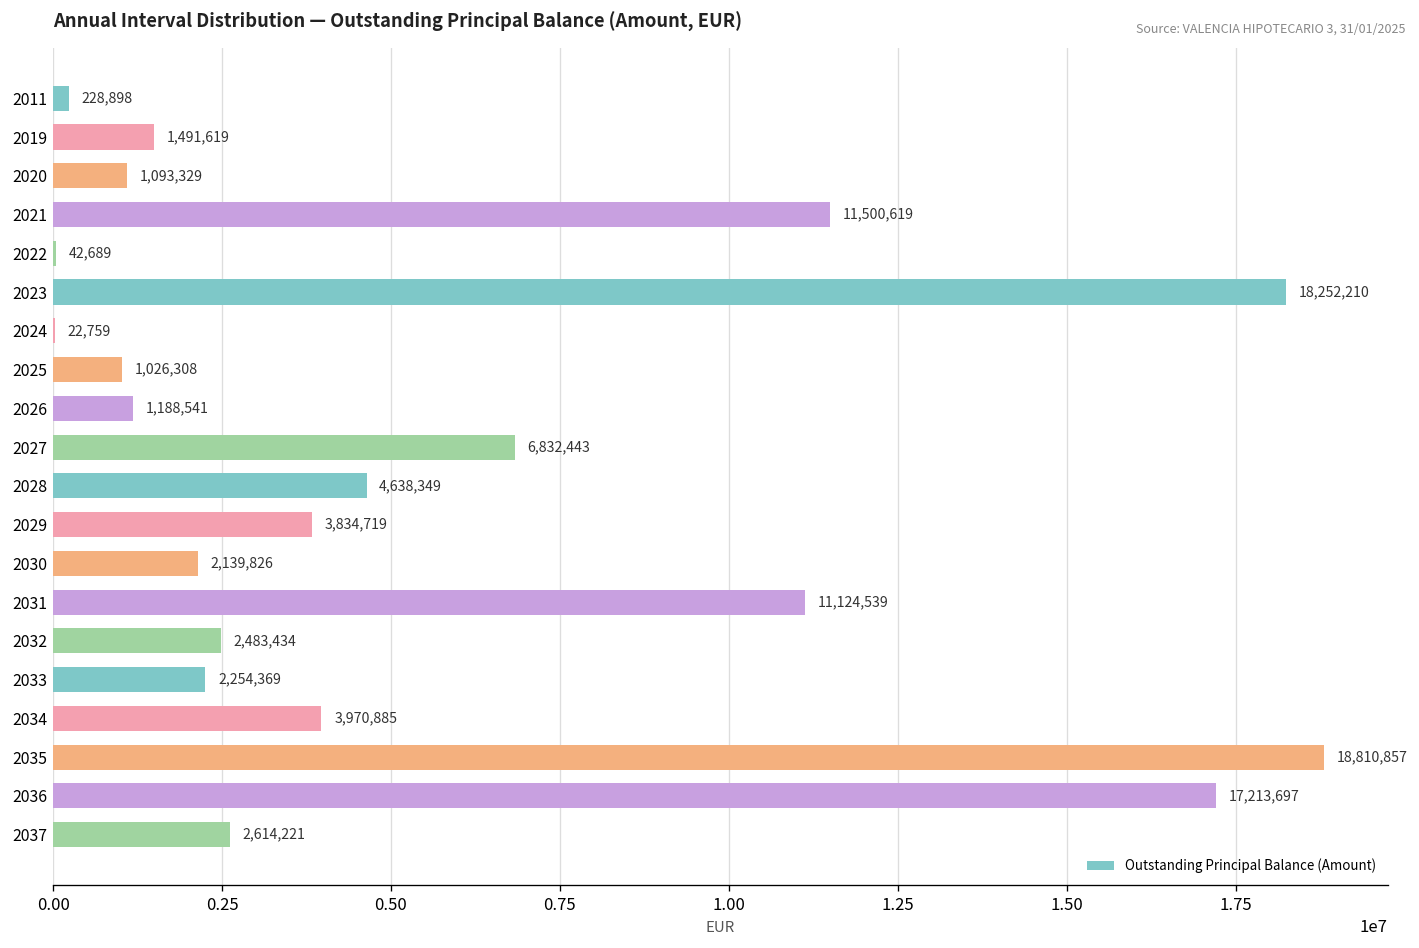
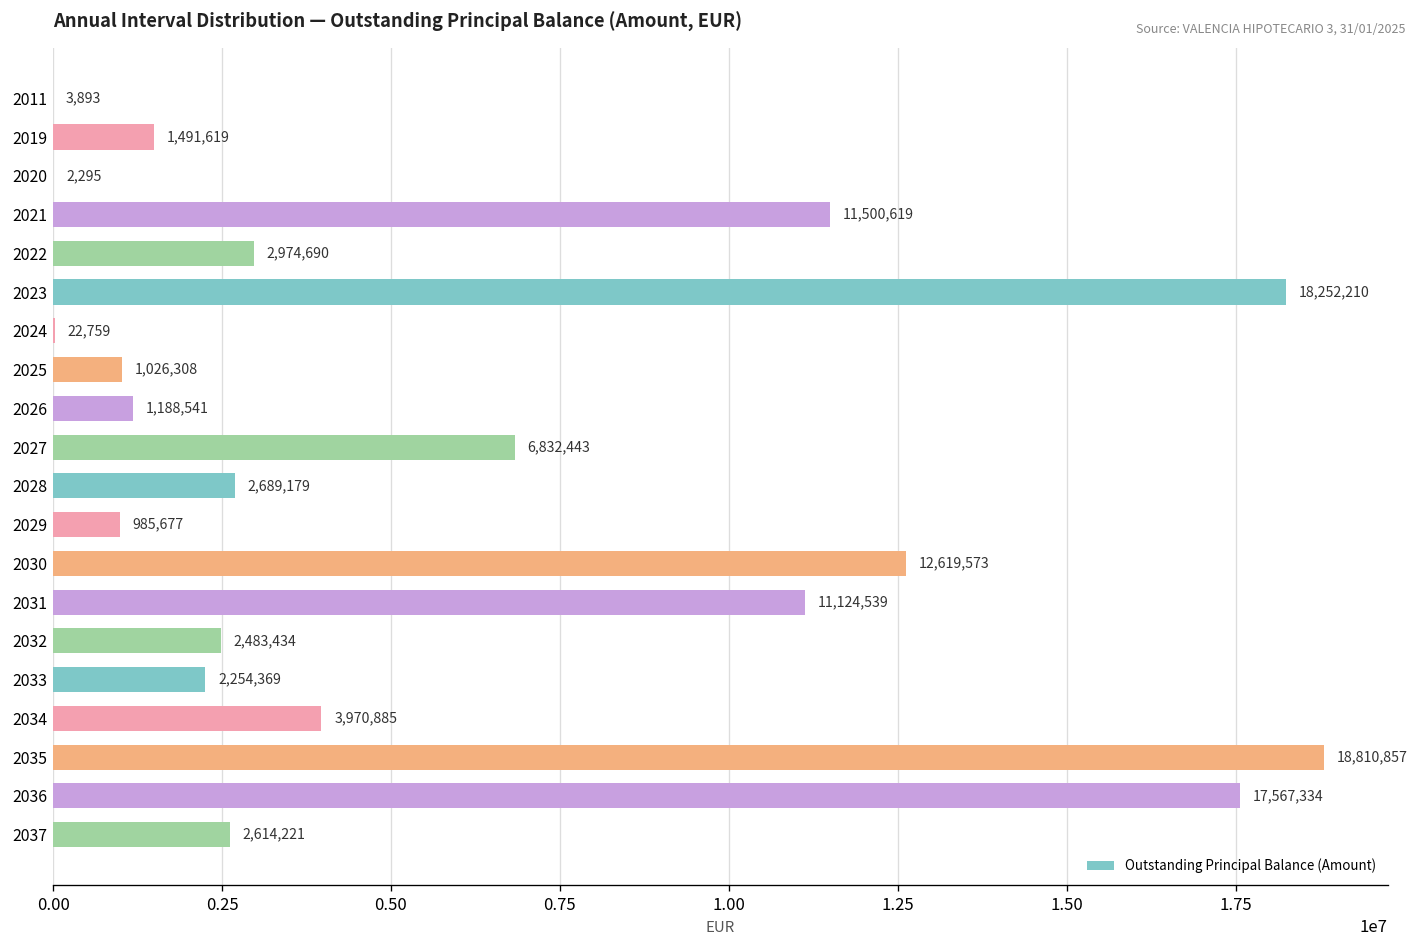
2011: 228,898 -> 3,893
2020: 1,093,329 -> 2,295
2022: 42,689 -> 2,974,690
2028: 4,638,349 -> 2,689,179
2029: 3,834,719 -> 985,677
2030: 2,139,826 -> 12,619,573
2036: 17,213,697 -> 17,567,334
